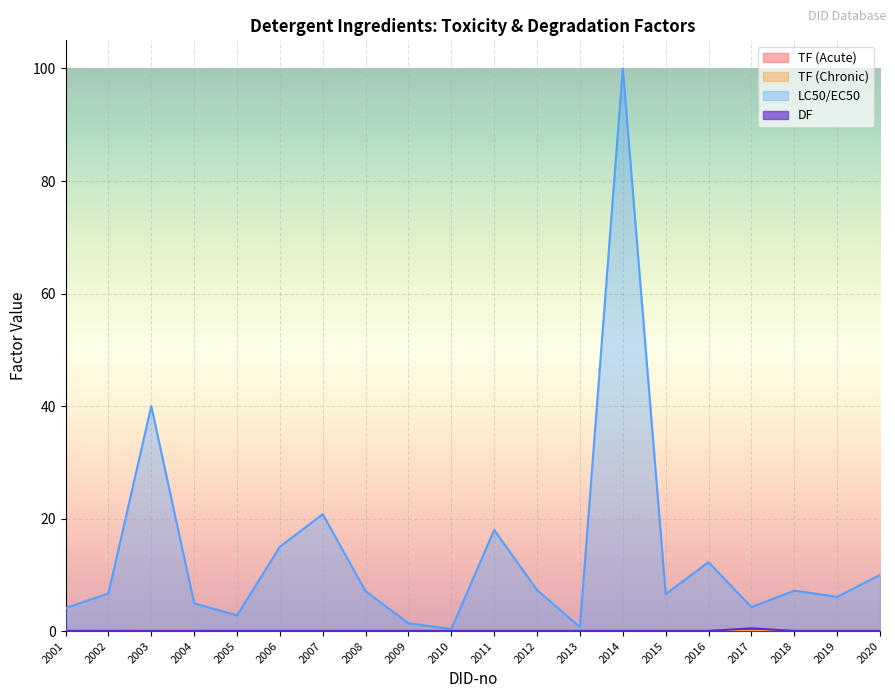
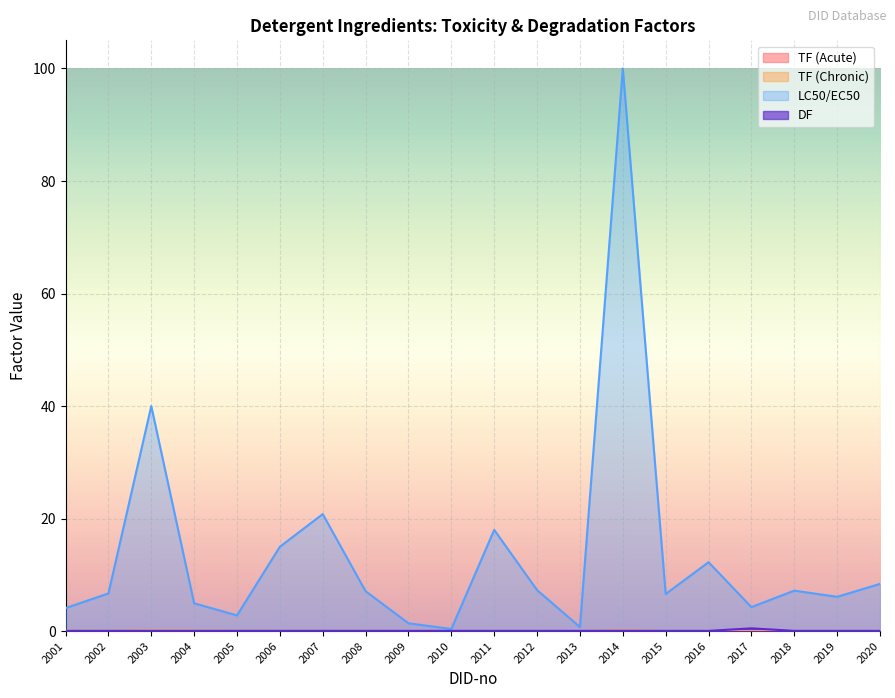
LC50/EC50, 2020: 10 -> 8
